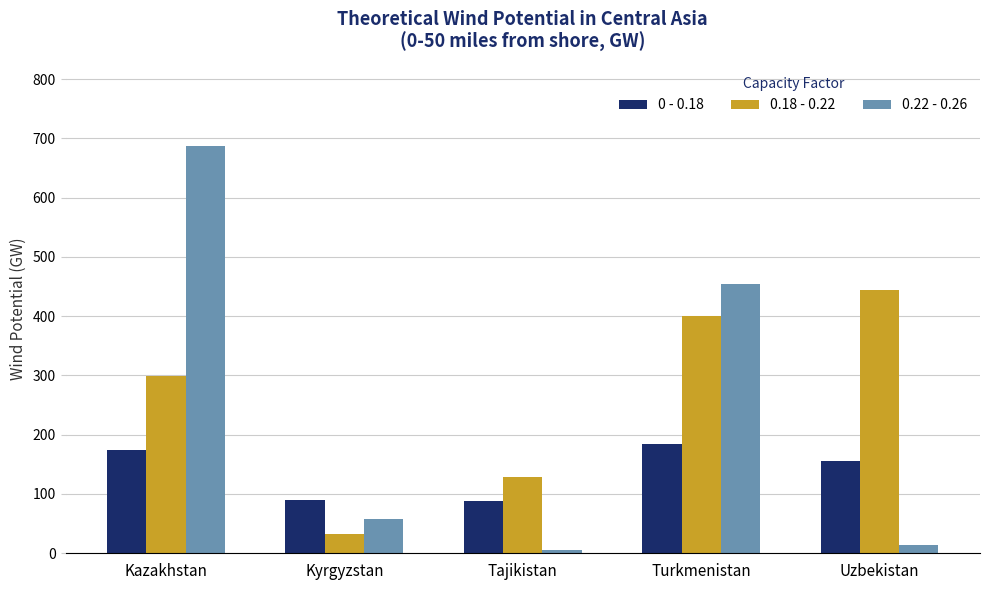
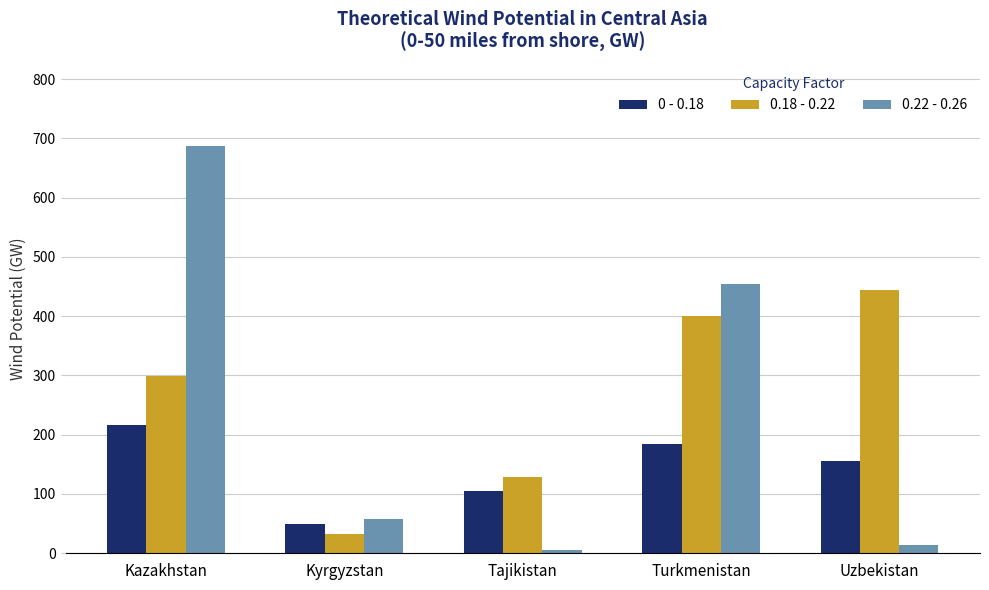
0 - 0.18, Kazakhstan: 170 -> 220
0 - 0.18, Kyrgyzstan: 90 -> 50
0 - 0.18, Tajikistan: 90 -> 100
